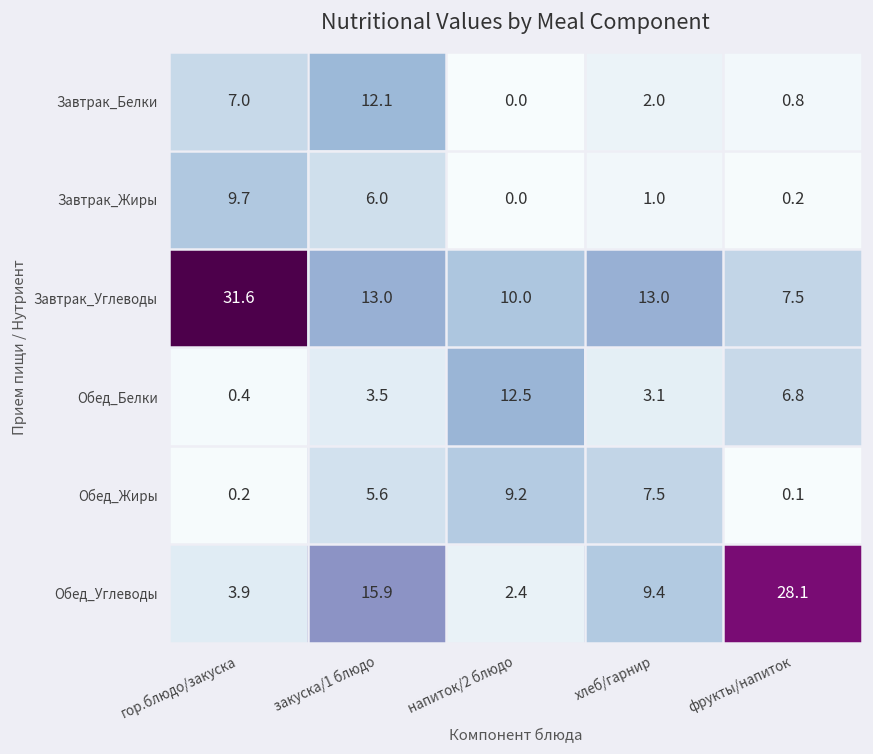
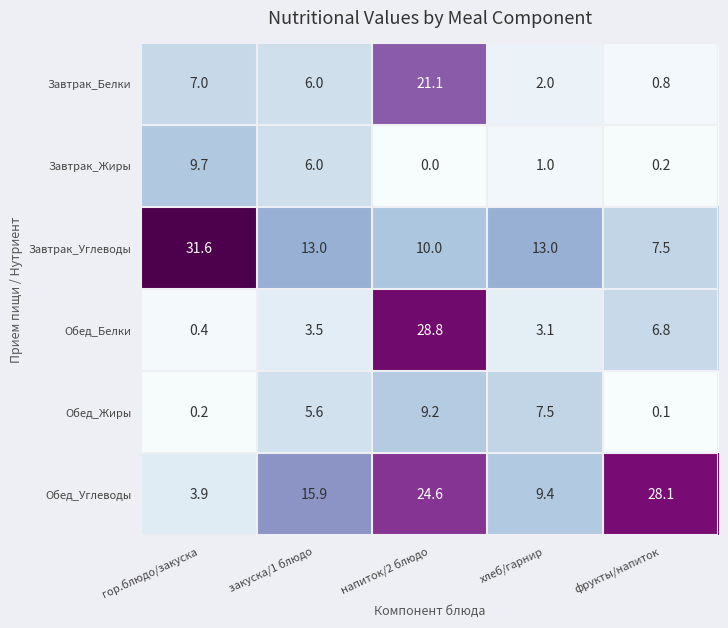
Завтрак_Белки, закуска/1 блюдо: 12.1 -> 6.0
Завтрак_Белки, напиток/2 блюдо: 0.0 -> 21.1
Обед_Белки, напиток/2 блюдо: 12.5 -> 28.8
Обед_Углеводы, напиток/2 блюдо: 2.4 -> 24.6
